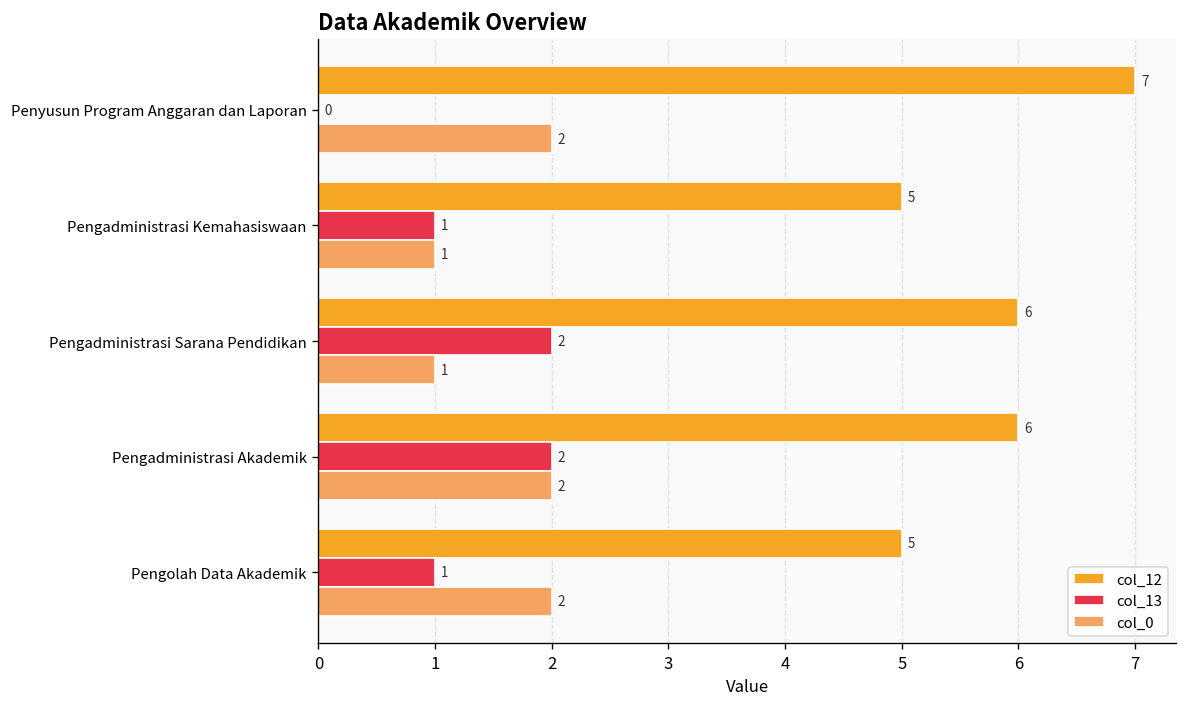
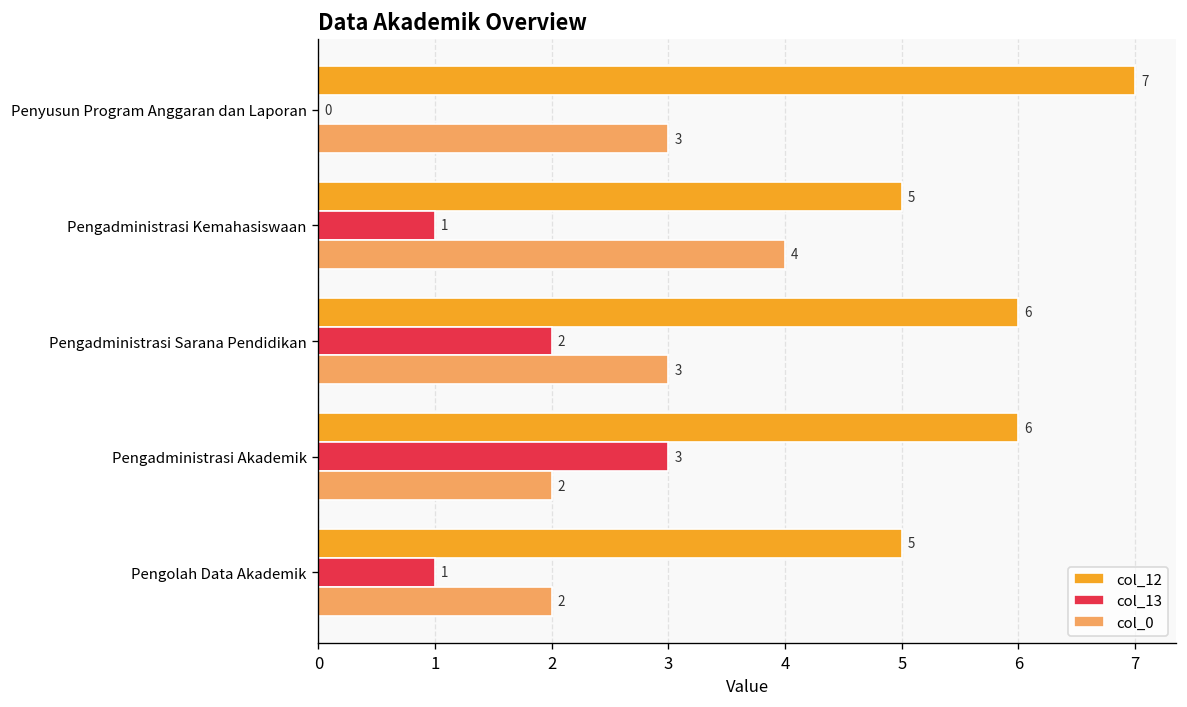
col_0, Penyusun Program Anggaran dan Laporan: 2 -> 3
col_0, Pengadministrasi Kemahasiswaan: 1 -> 4
col_0, Pengadministrasi Sarana Pendidikan: 1 -> 3
col_13, Pengadministrasi Akademik: 2 -> 3
